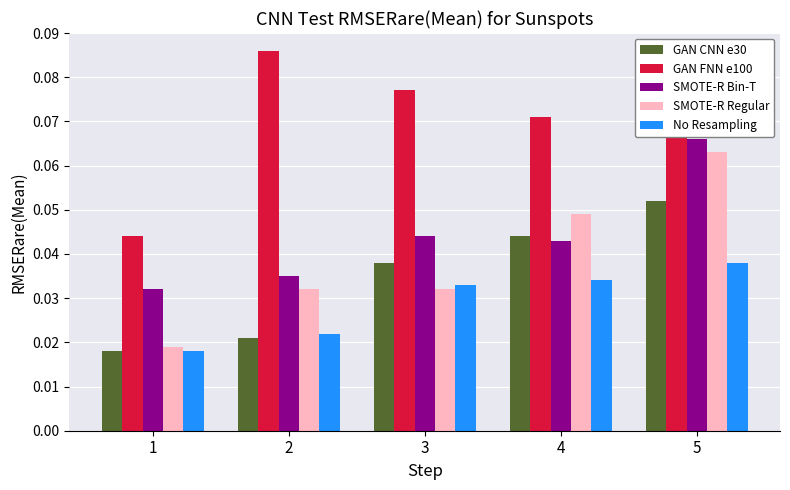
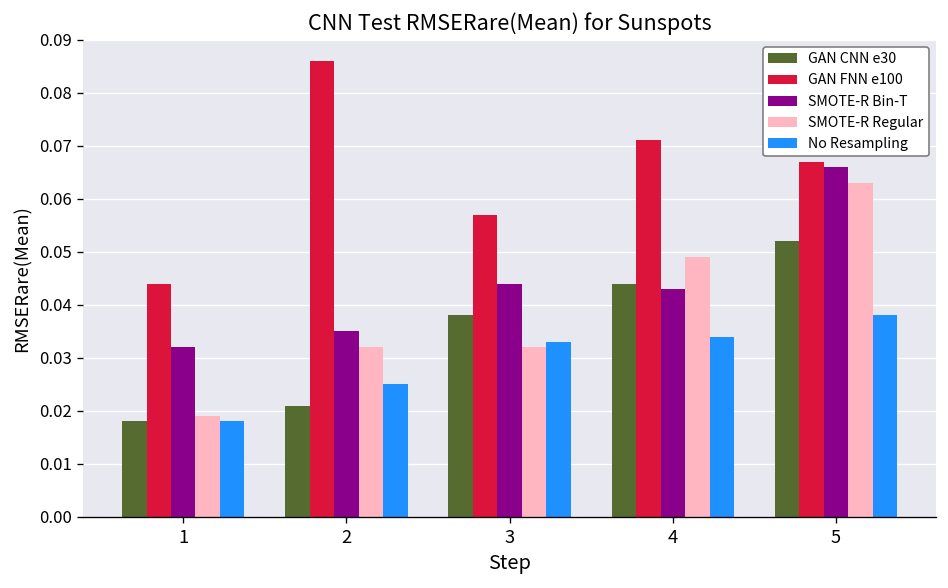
No Resampling, 2: 0.022 -> 0.025
GAN FNN e100, 3: 0.077 -> 0.057
